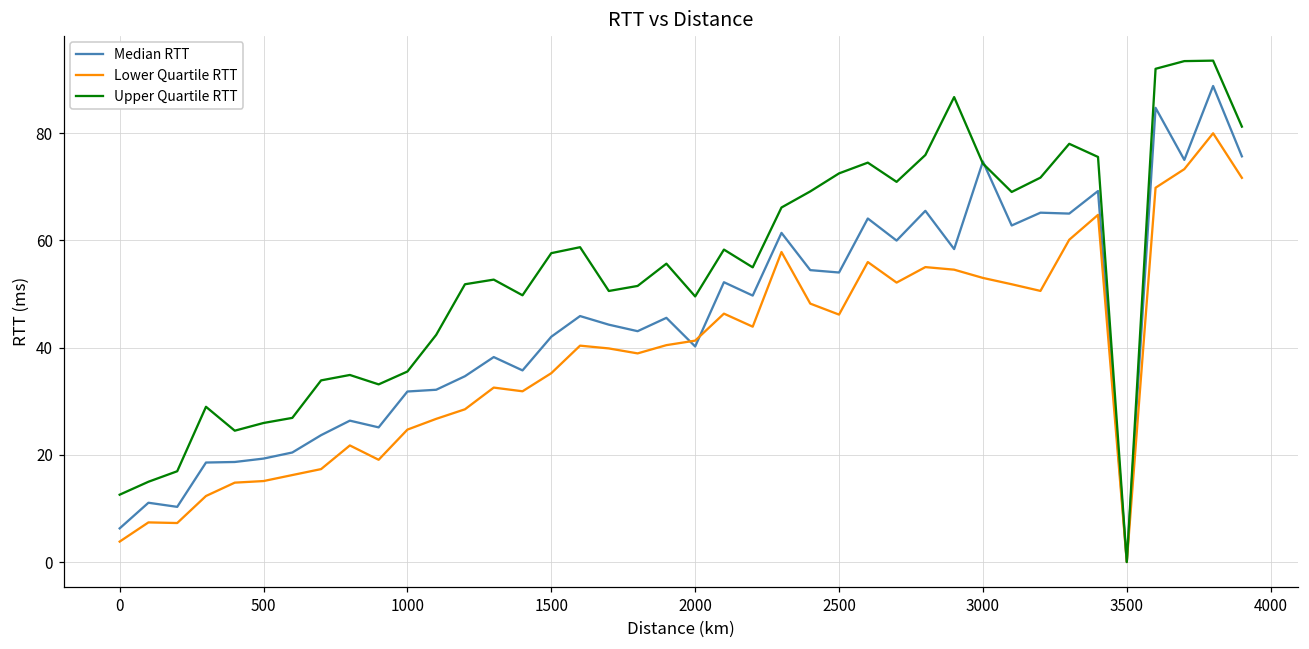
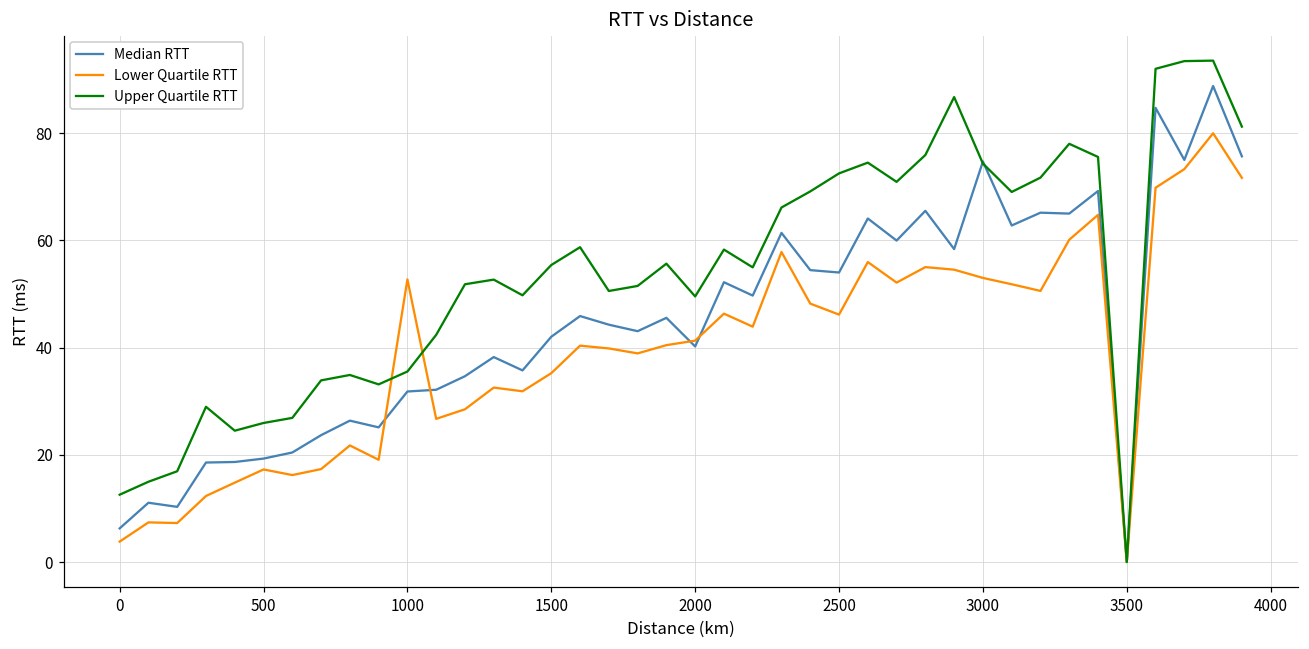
Lower Quartile RTT, 500: 15 -> 17
Lower Quartile RTT, 1000: 25 -> 53
Upper Quartile RTT, 1500: 58 -> 55
